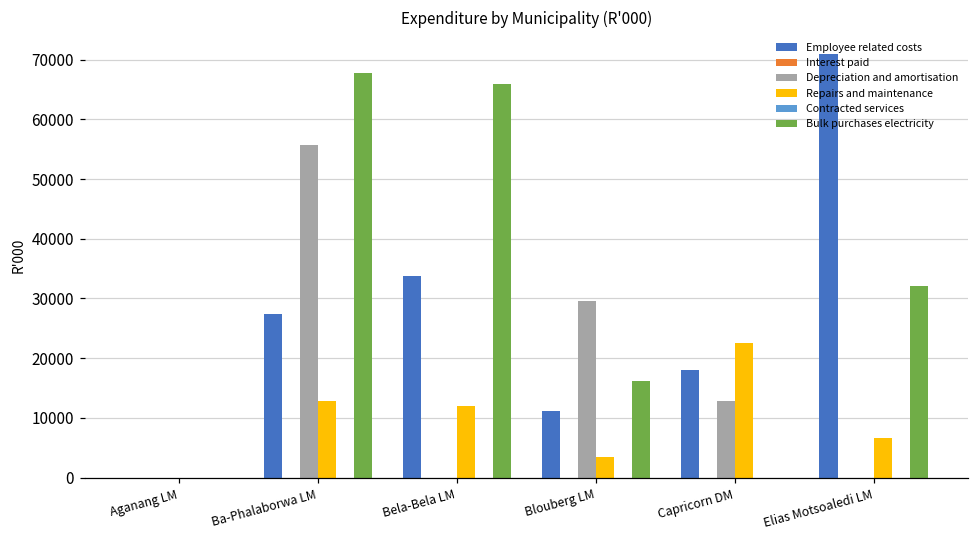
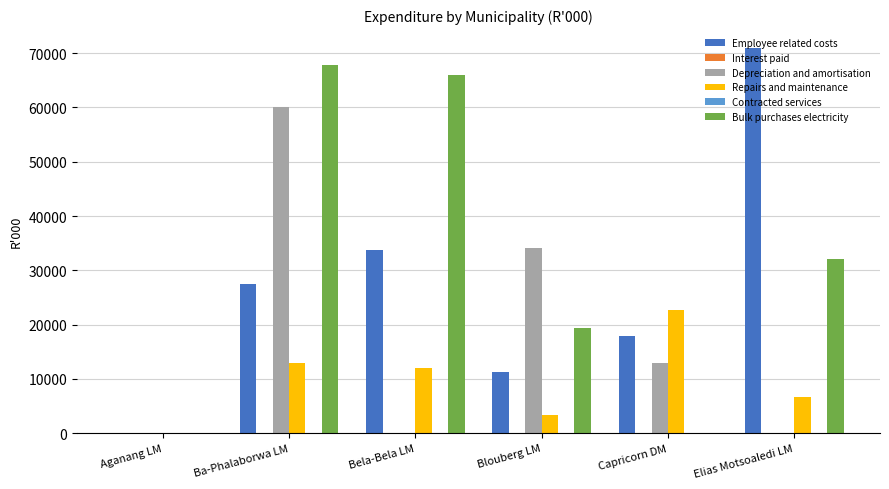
Depreciation and amortisation, Ba-Phalaborwa LM: 56000 -> 60000
Depreciation and amortisation, Blouberg LM: 30000 -> 34000
Bulk purchases electricity, Blouberg LM: 16000 -> 19000
